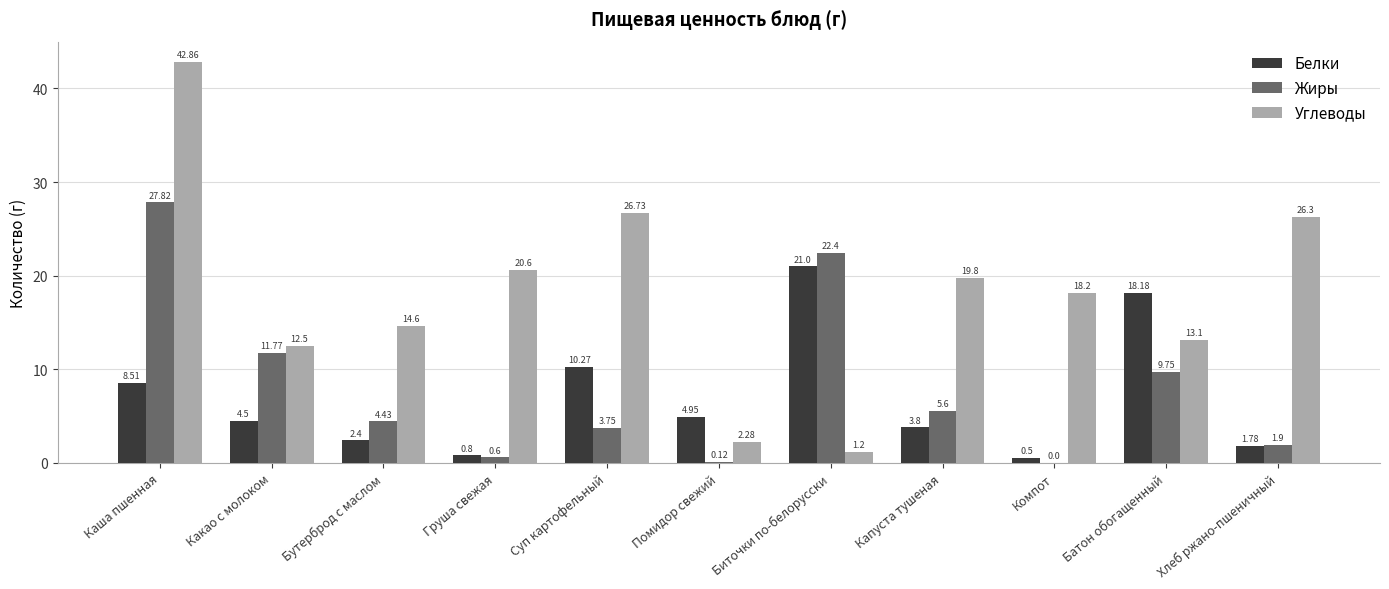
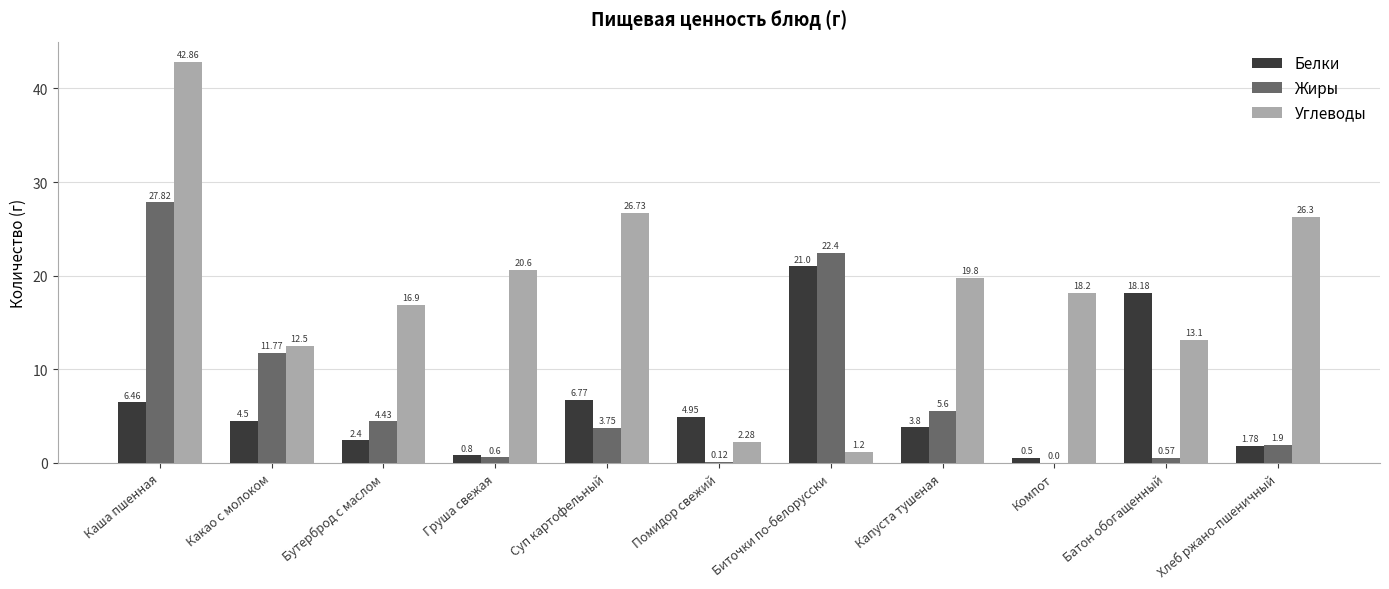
Белки, Каша пшенная: 8.51 -> 6.46
Углеводы, Бутерброд с маслом: 14.6 -> 16.9
Белки, Суп картофельный: 10.27 -> 6.77
Жиры, Батон обогащенный: 9.75 -> 0.57
